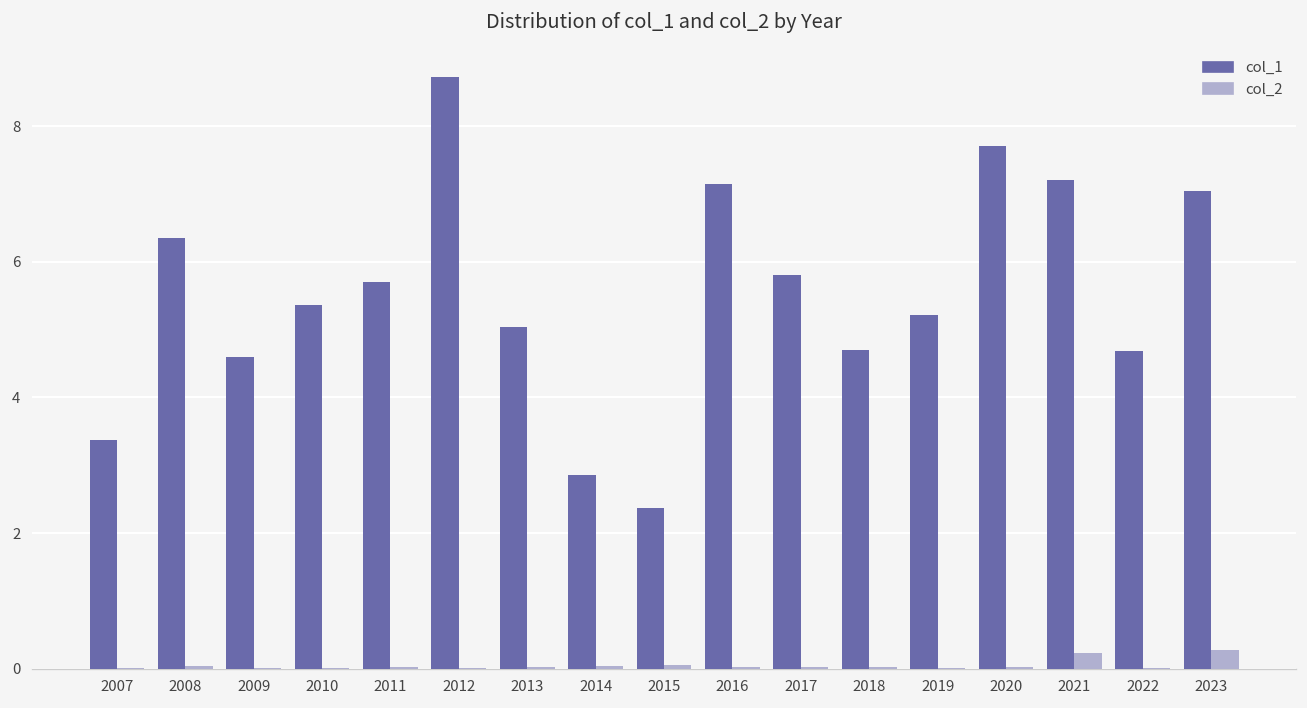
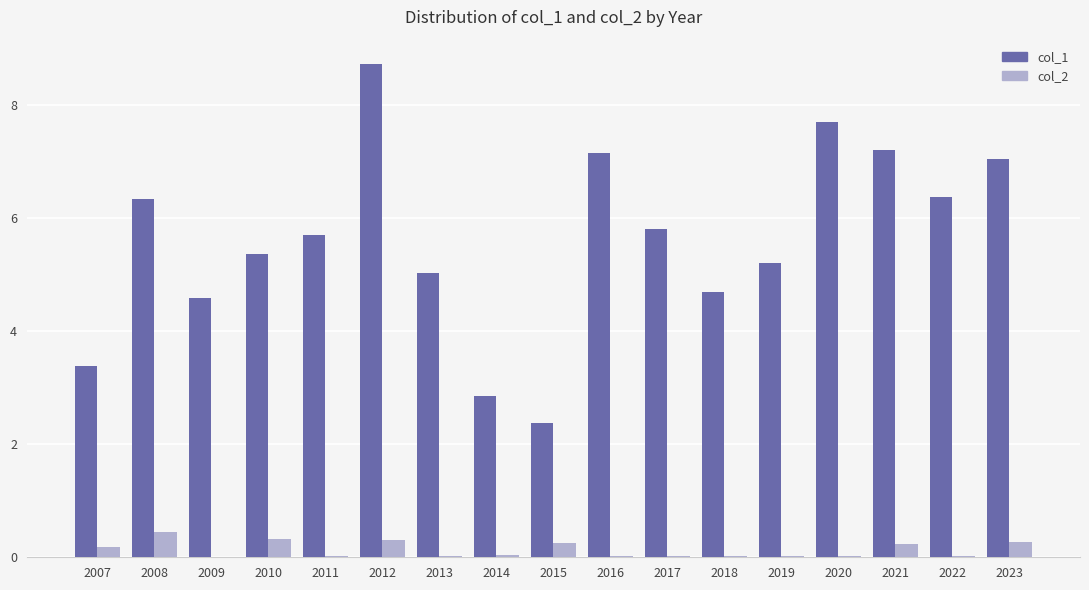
col_2, 2007: 0.0 -> 0.2
col_2, 2008: 0.0 -> 0.4
col_2, 2010: 0.0 -> 0.3
col_2, 2012: 0.0 -> 0.3
col_2, 2015: 0.1 -> 0.2
col_1, 2022: 4.7 -> 6.4
